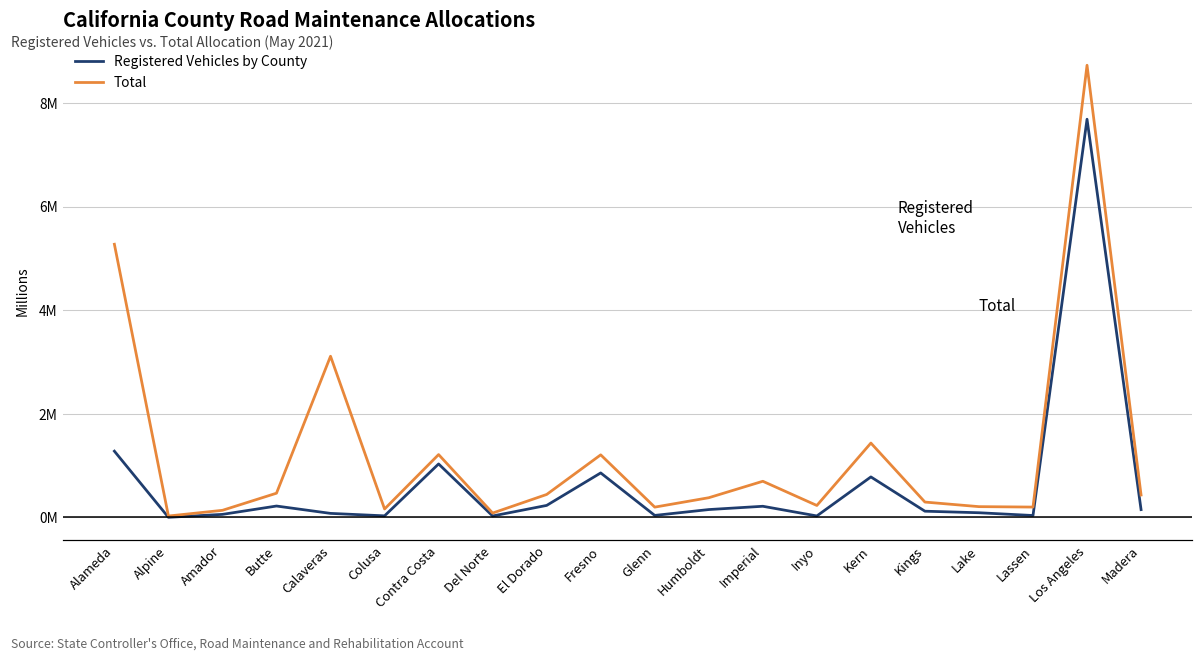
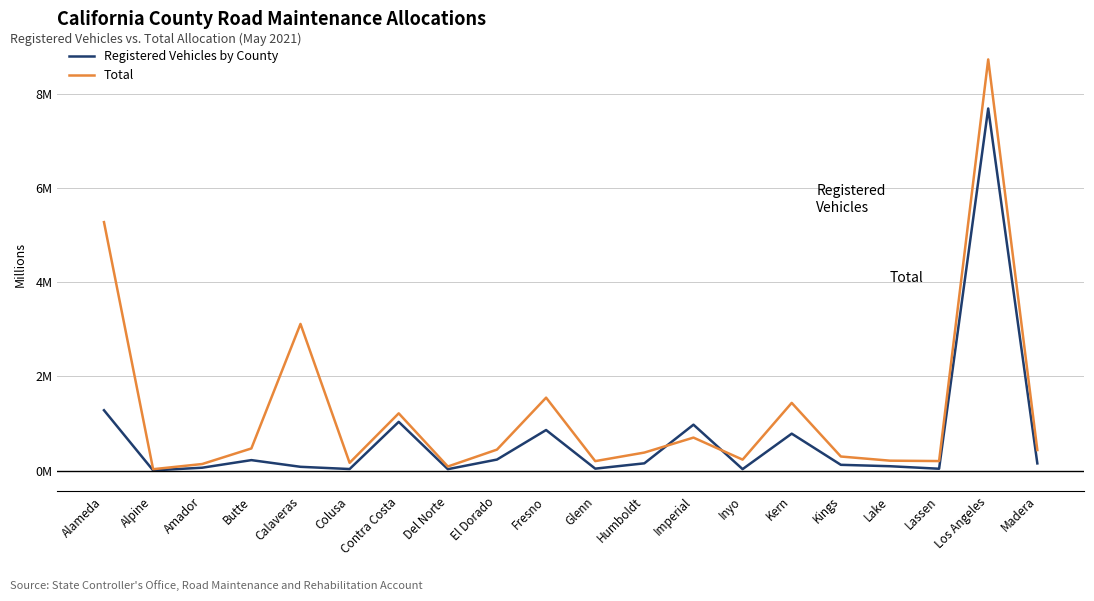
Total, Fresno: 1200000 -> 1500000
Registered Vehicles by County, Imperial: 200000 -> 1000000
